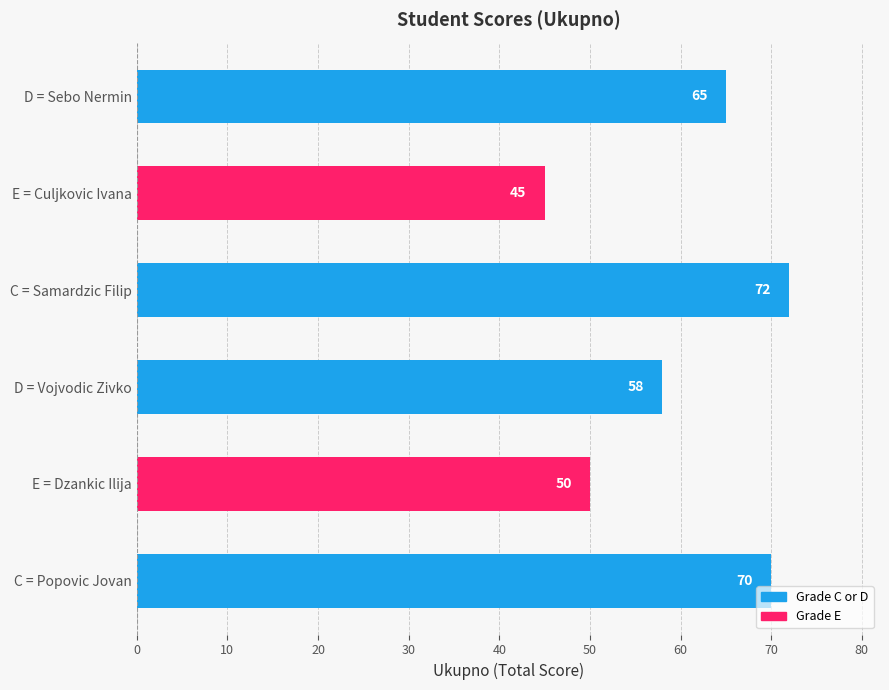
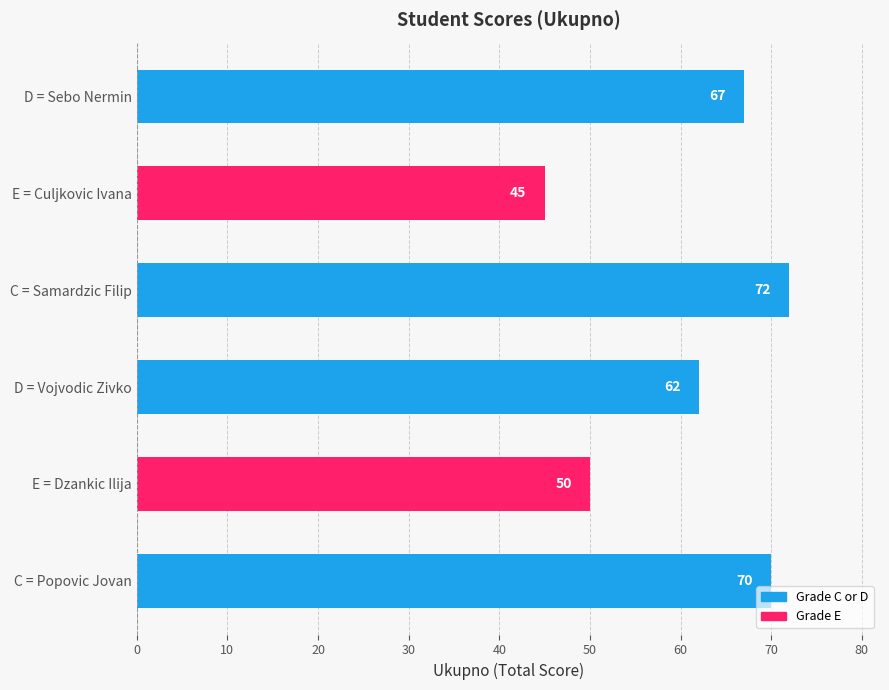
D = Sebo Nermin: 65 -> 67
D = Vojvodic Zivko: 58 -> 62
